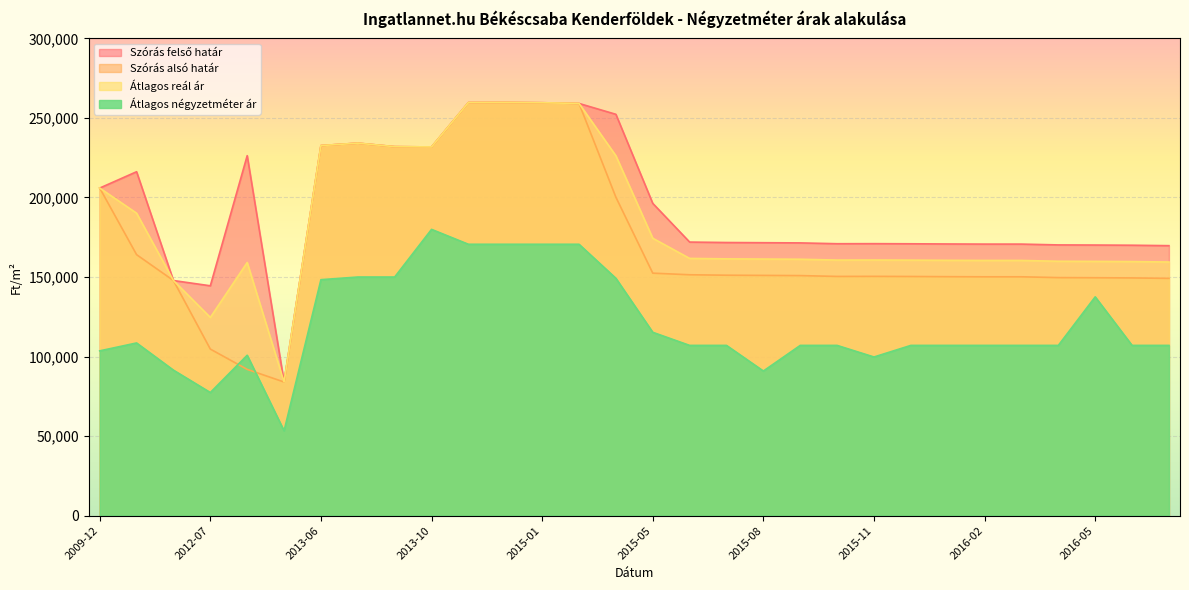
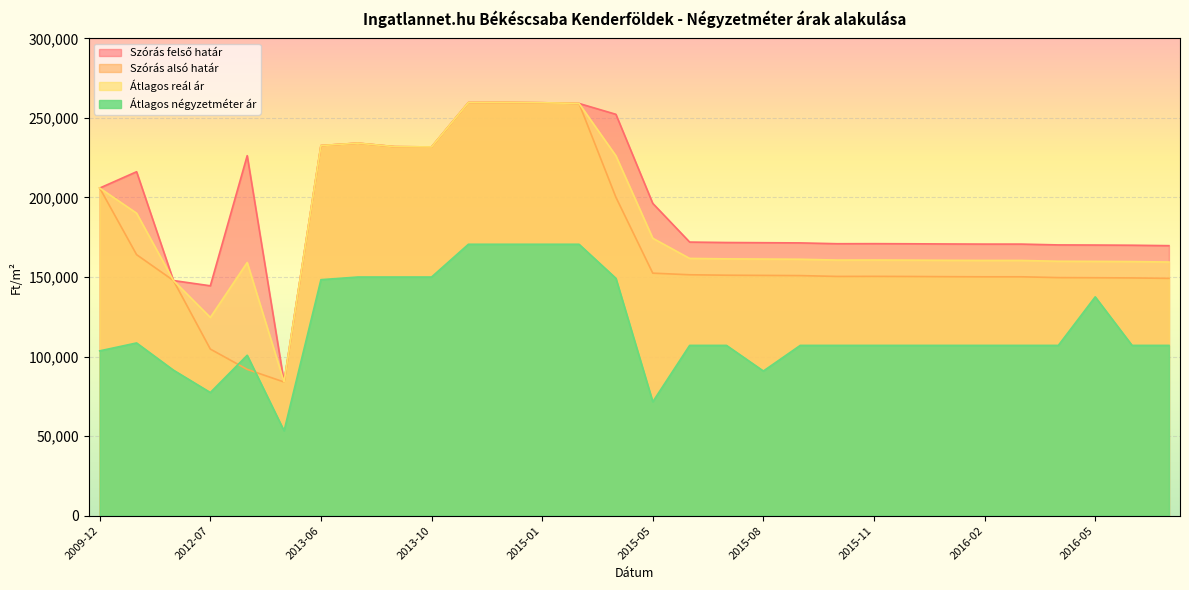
Átlagos négyzetméter ár, 2013-10: 180,000 -> 150,000
Átlagos négyzetméter ár, 2015-05: 115,000 -> 72,000
Átlagos négyzetméter ár, 2015-11: 100,000 -> 107,000
